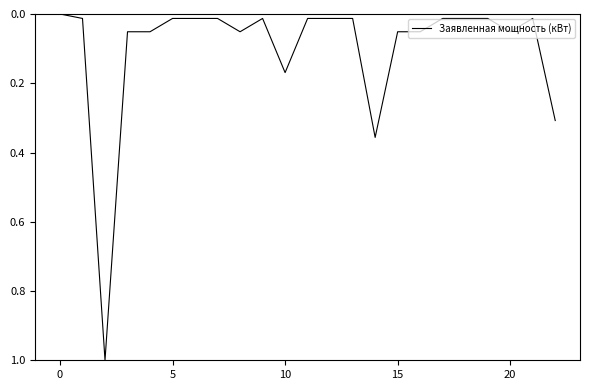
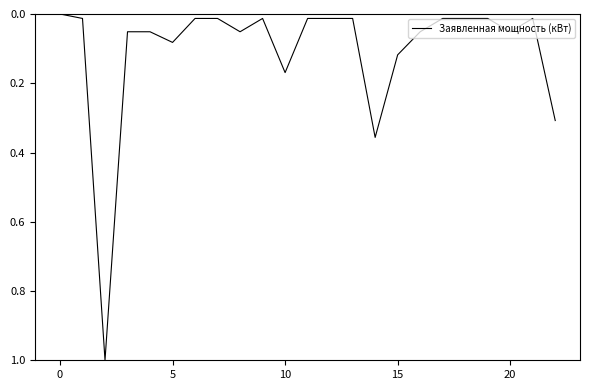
5: 0.01 -> 0.08
15: 0.05 -> 0.12
